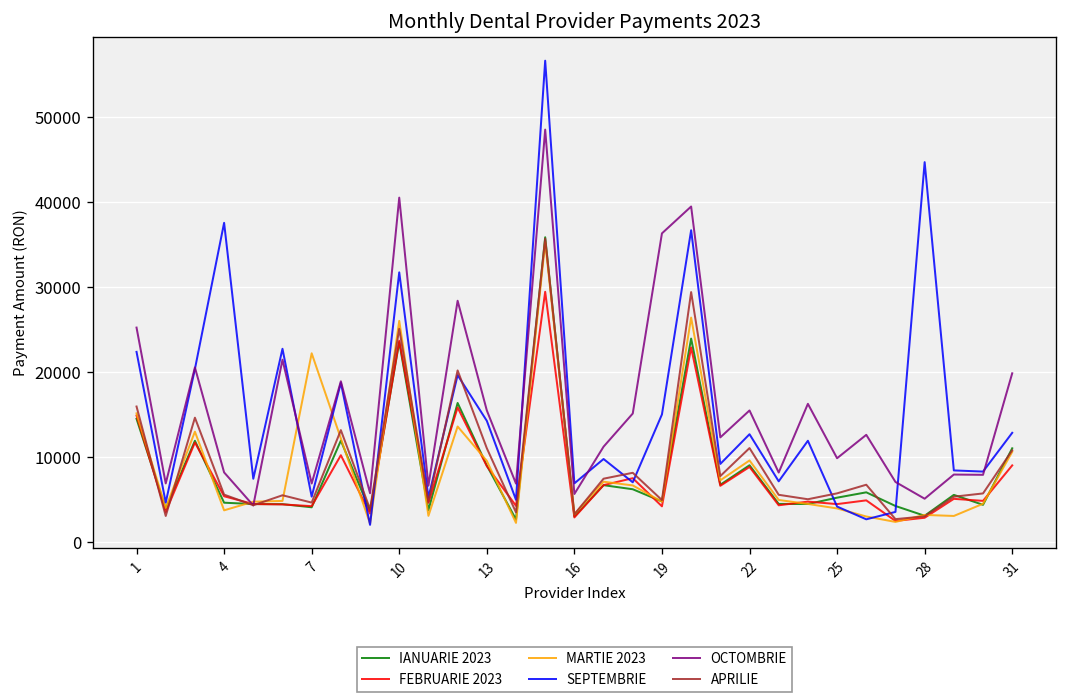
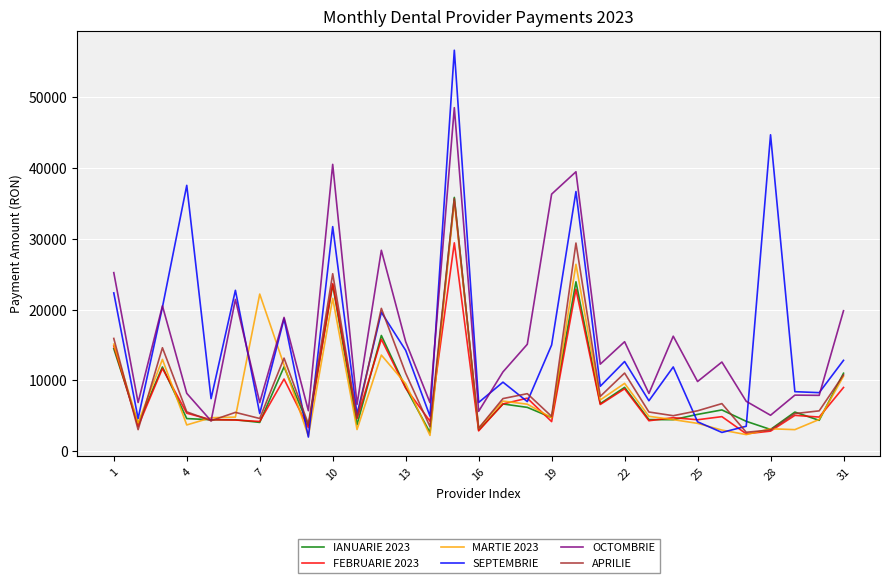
MARTIE 2023, 10: 26000 -> 22000
